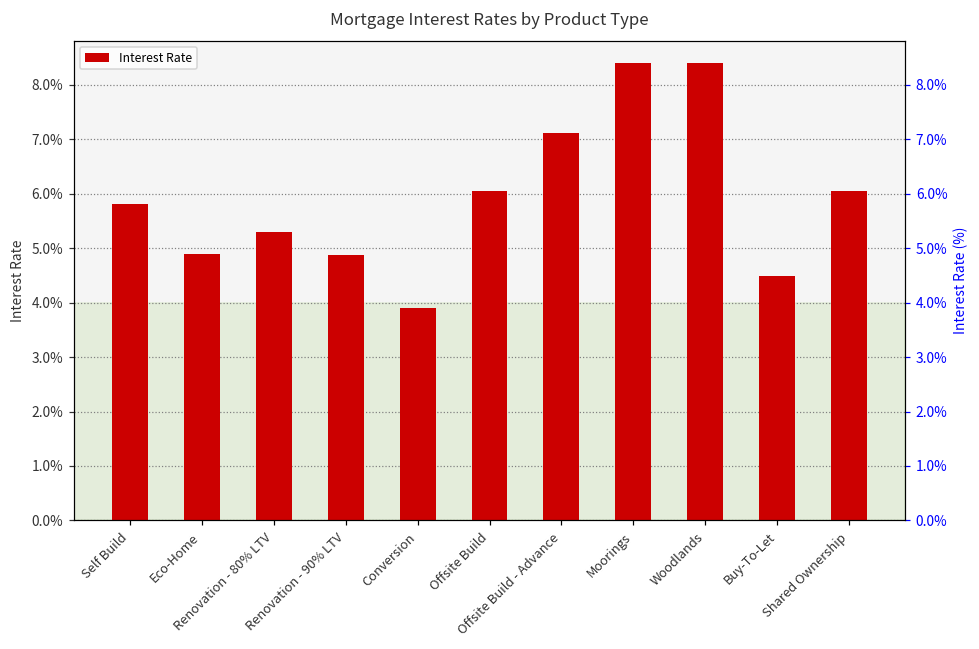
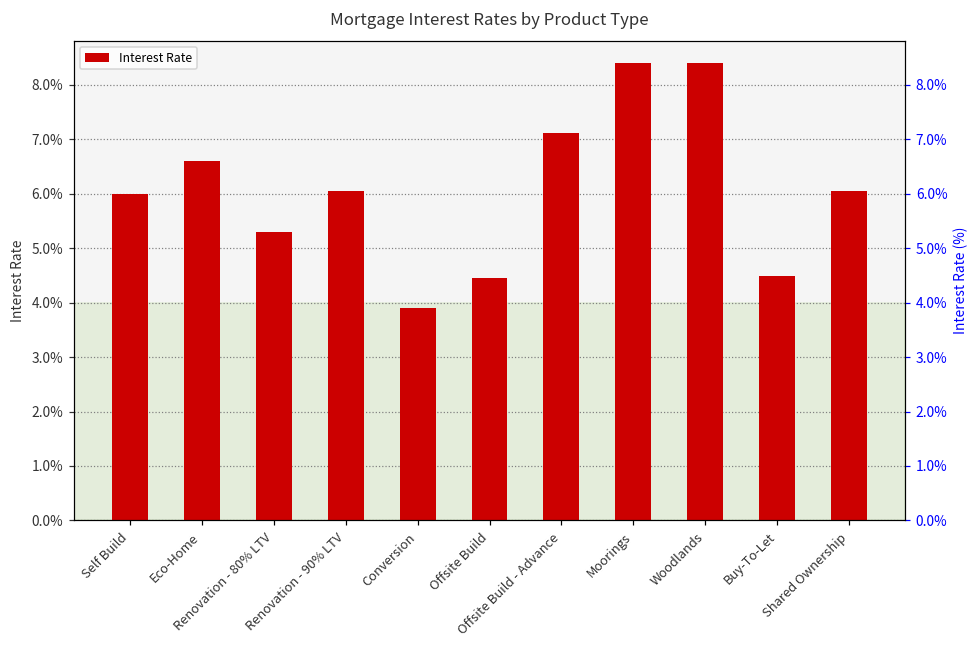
Self Build: 5.8% -> 6.0%
Eco-Home: 4.9% -> 6.6%
Renovation - 90% LTV: 4.9% -> 6.0%
Offsite Build: 6.0% -> 4.5%
